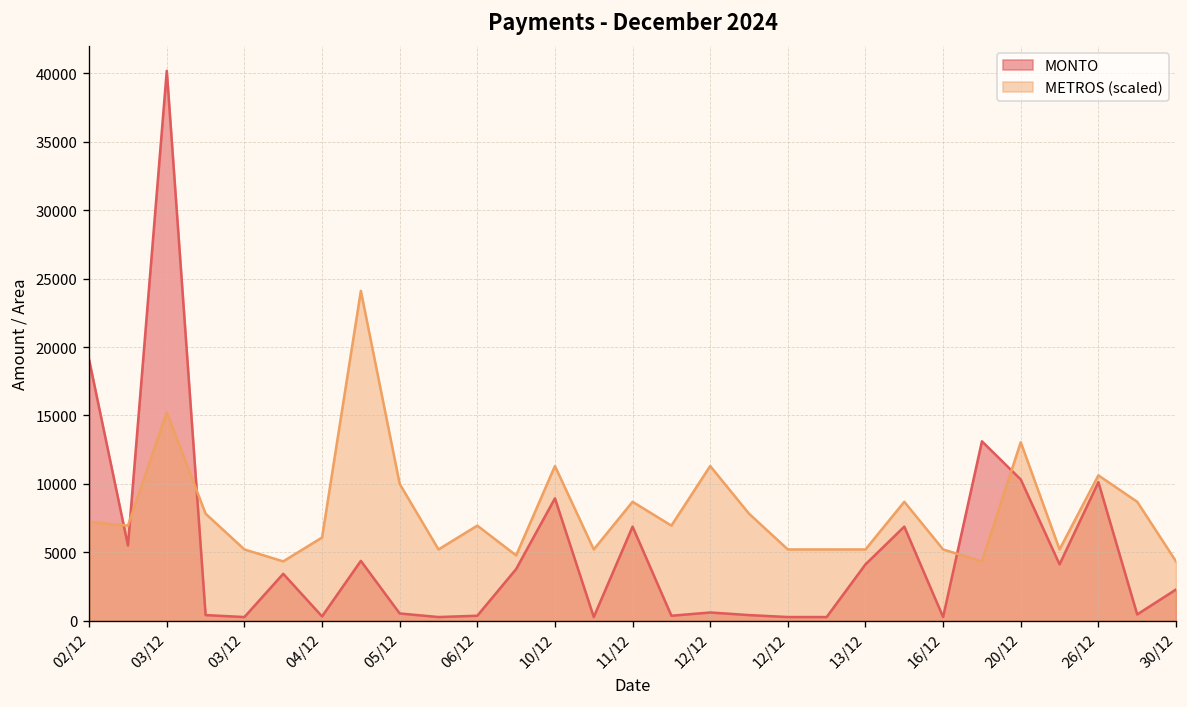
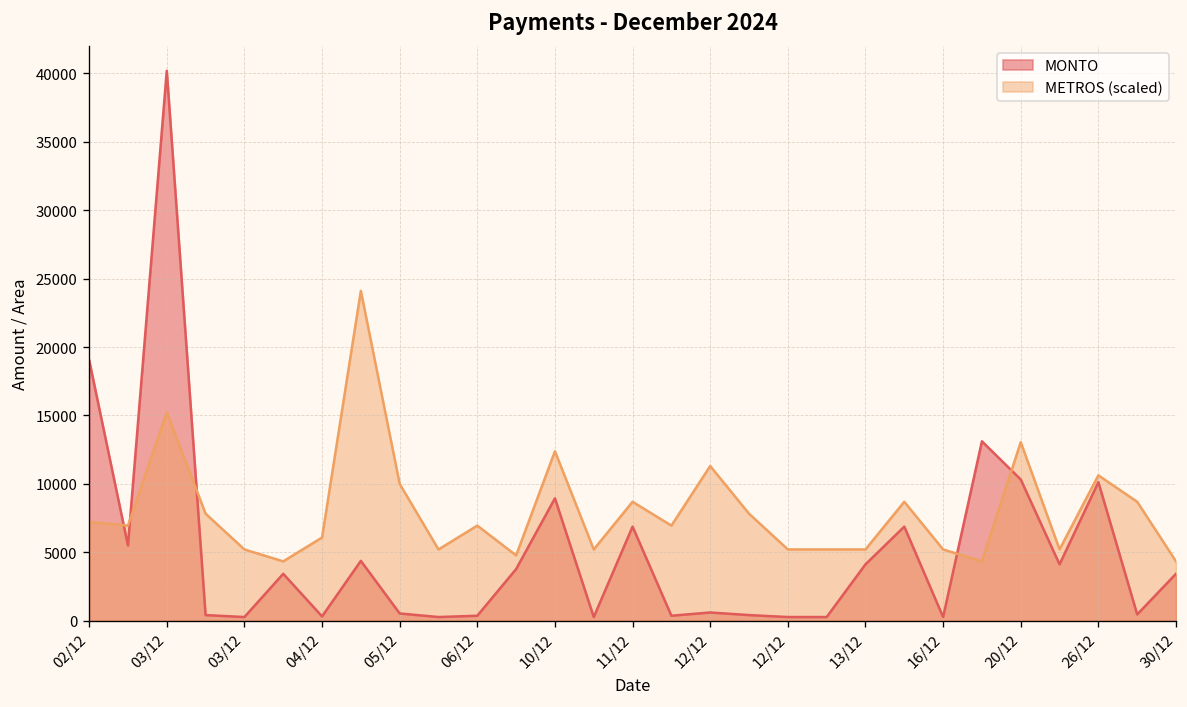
METROS (scaled), 10/12: 11300 -> 12400
MONTO, 30/12: 2300 -> 3400
